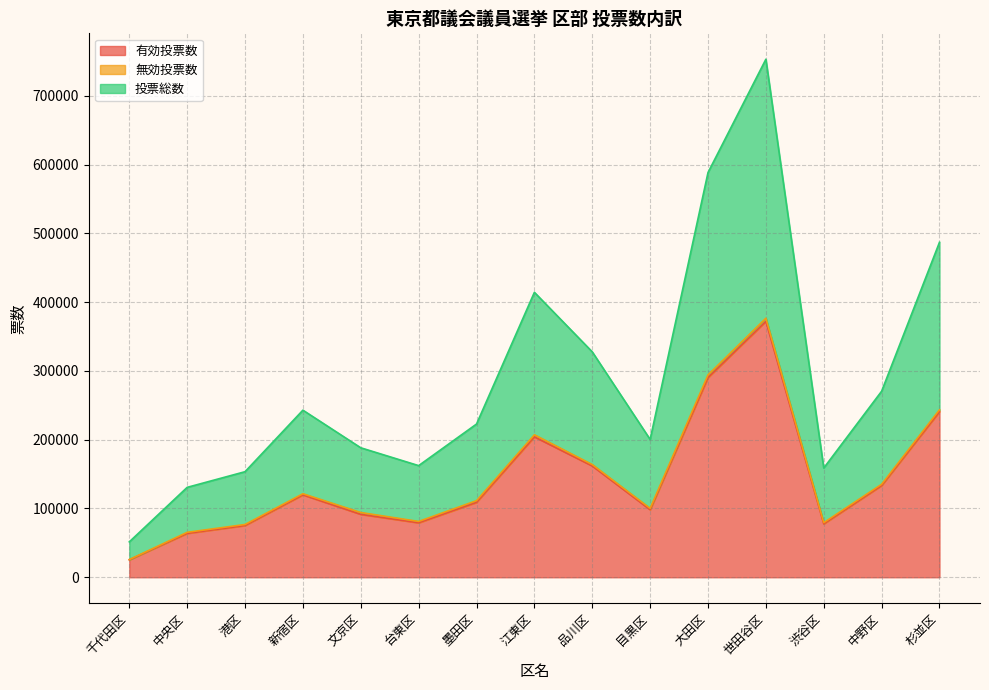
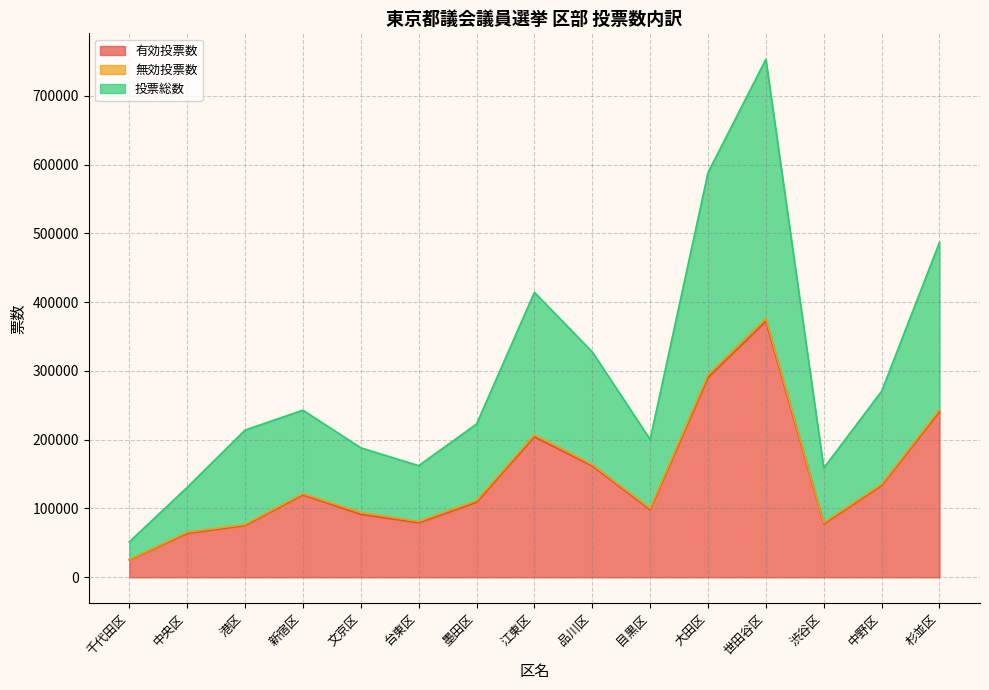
投票総数, 港区: 80000 -> 140000
